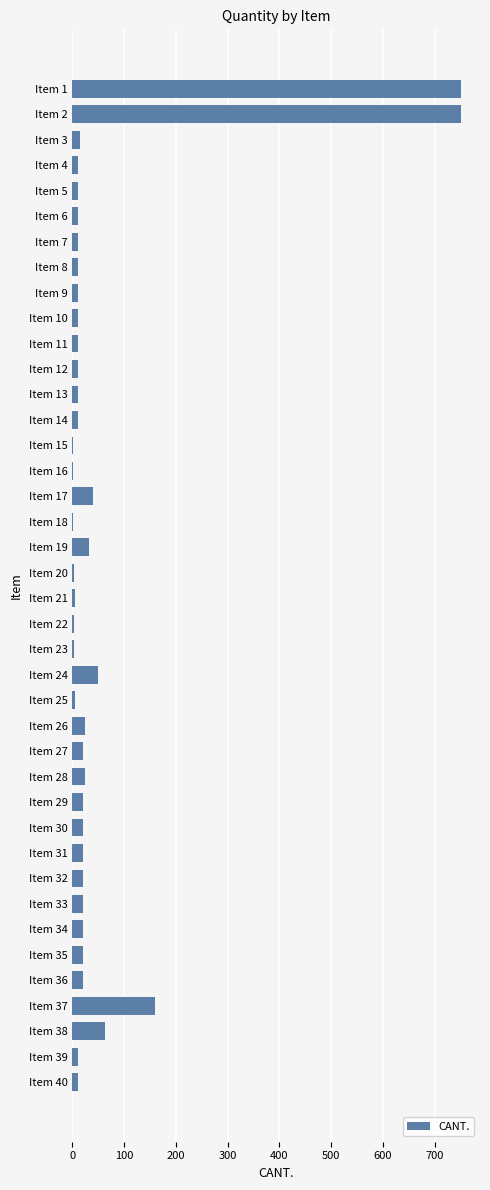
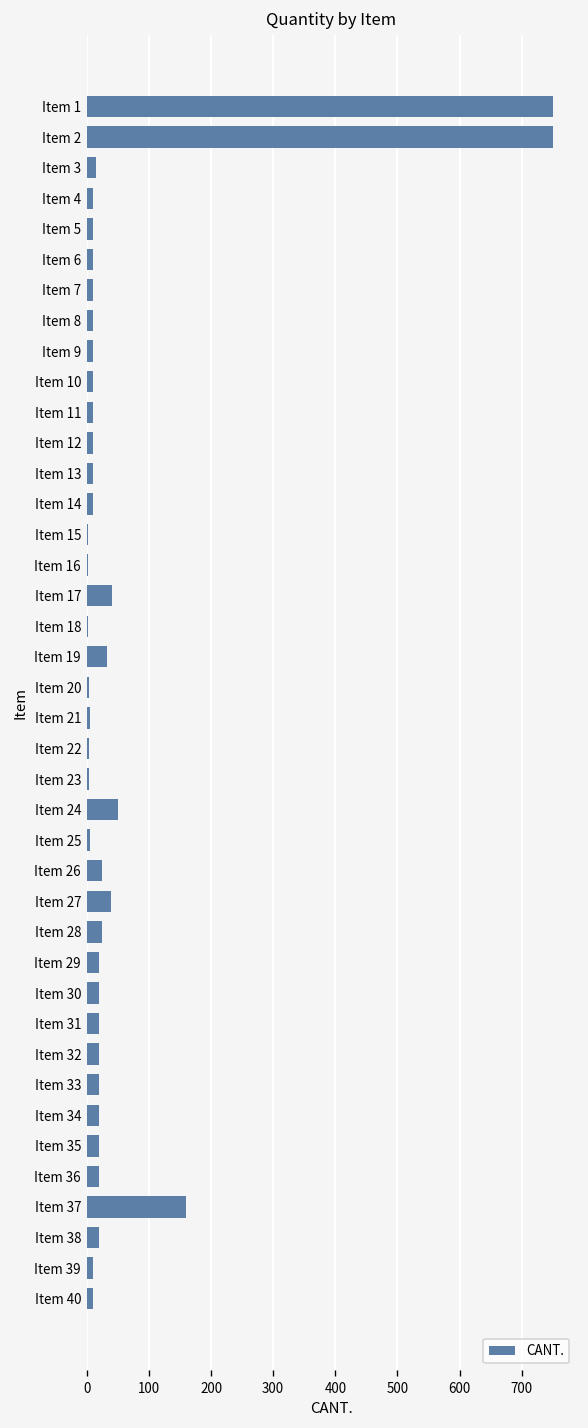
Item 27: 20 -> 40
Item 38: 60 -> 20
